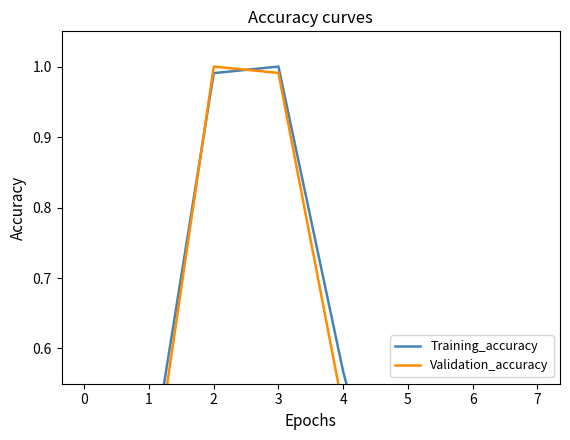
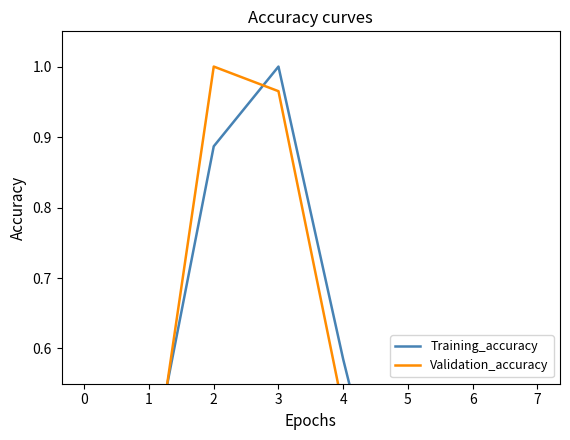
Training_accuracy, 2: 0.99 -> 0.89
Validation_accuracy, 3: 0.99 -> 0.97
Training_accuracy, 4: 0.57 -> 0.58
